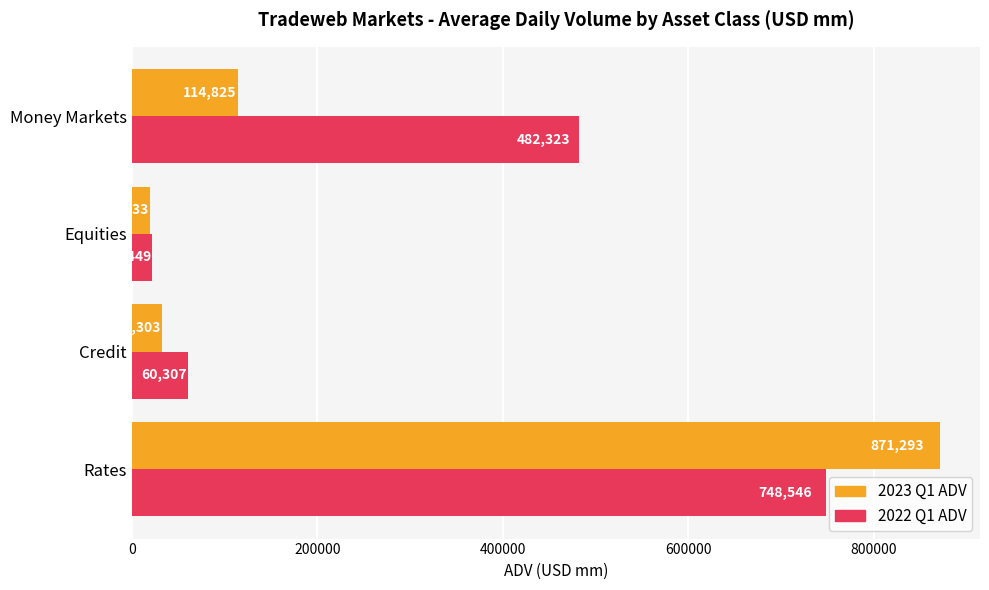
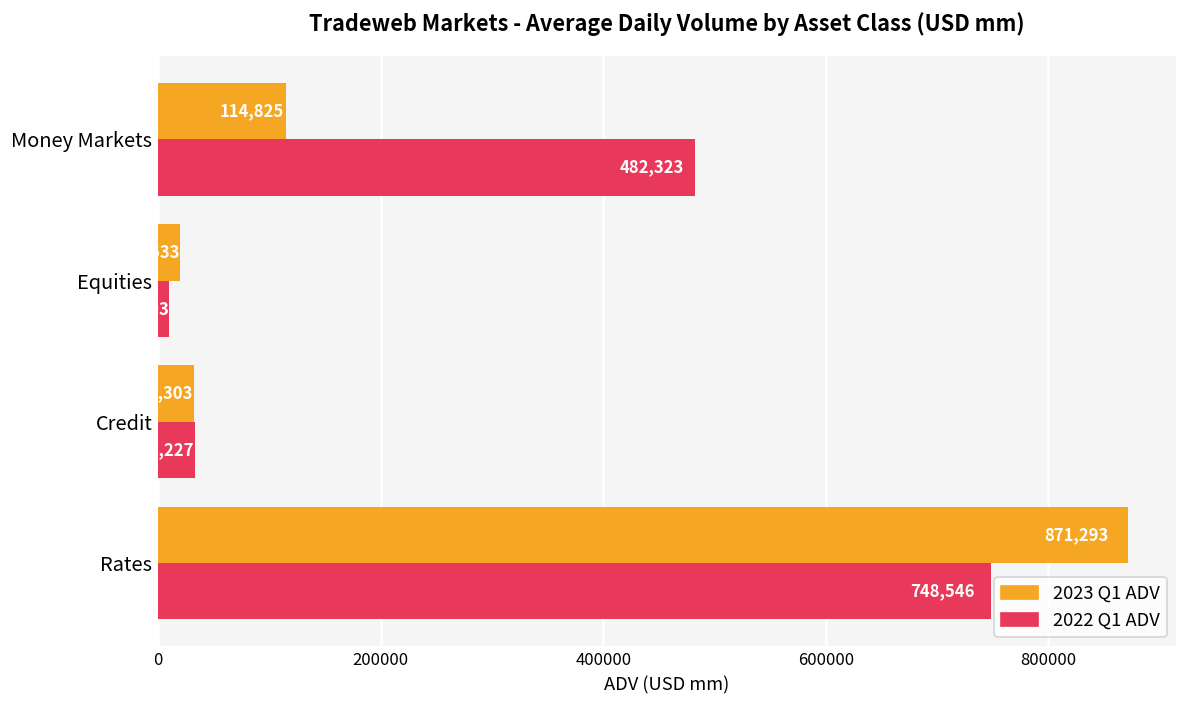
2022 Q1 ADV, Equities: 20000 -> 10000
2022 Q1 ADV, Credit: 60,307 -> 33,227
